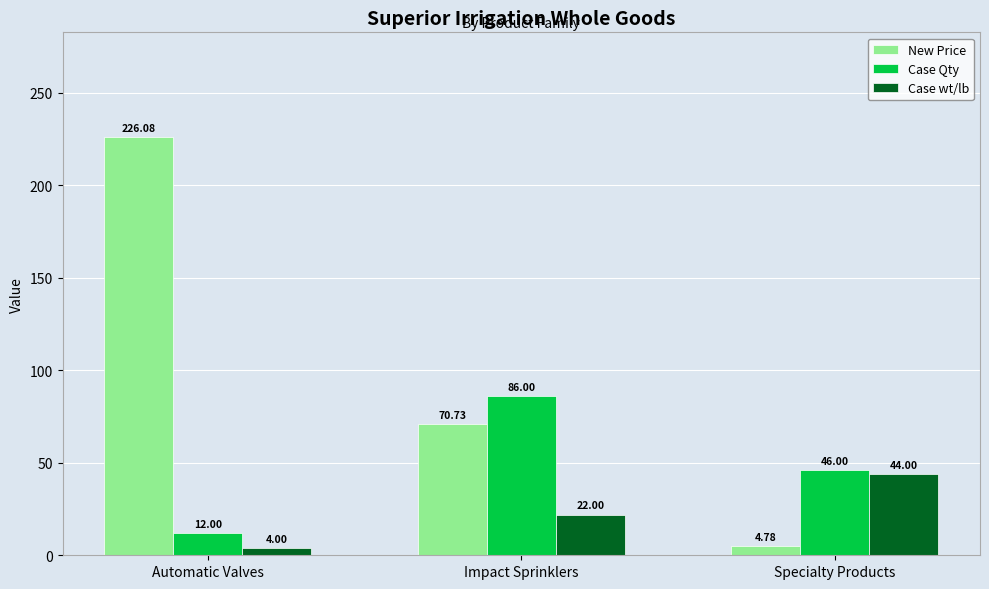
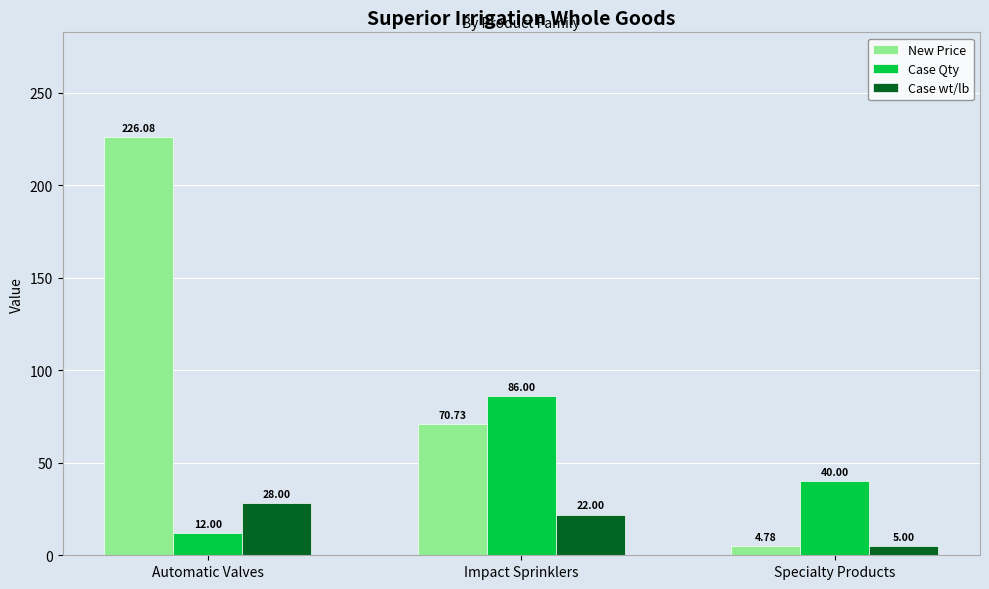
Case wt/lb, Automatic Valves: 4.00 -> 28.00
Case Qty, Specialty Products: 46.00 -> 40.00
Case wt/lb, Specialty Products: 44.00 -> 5.00
